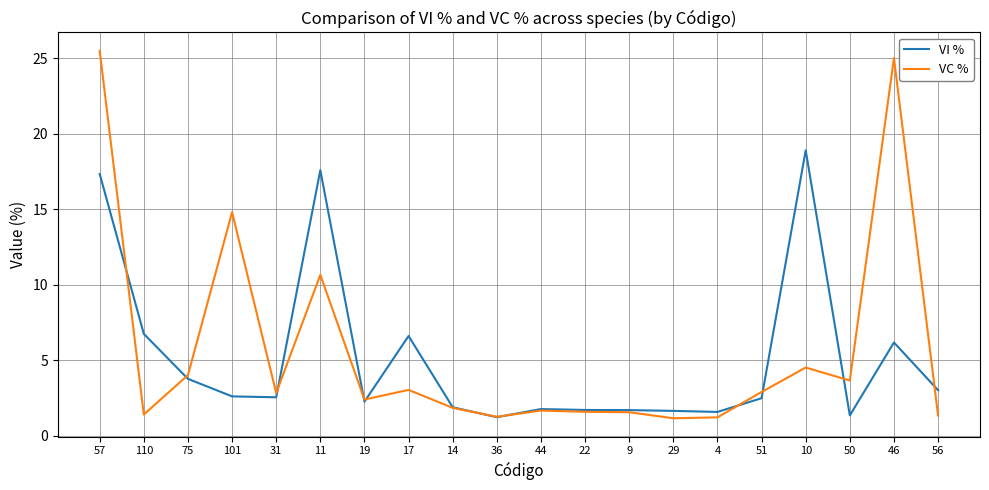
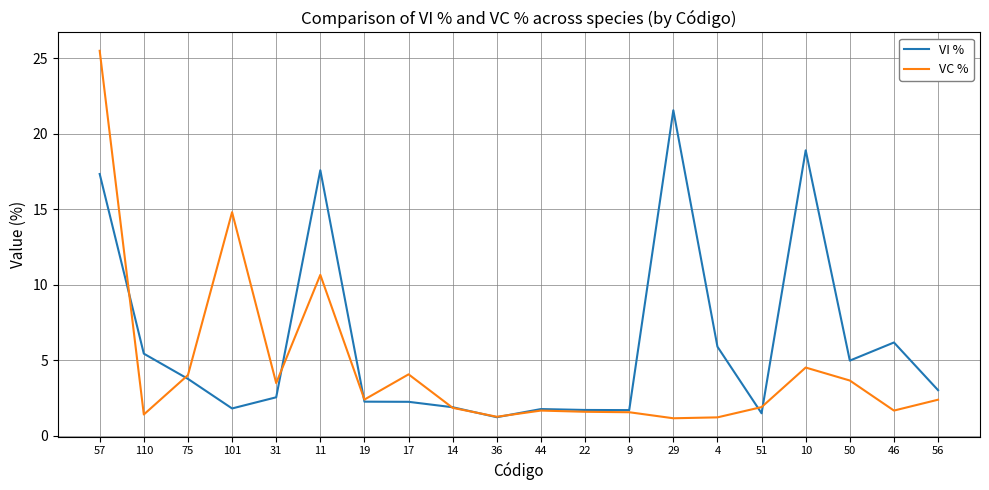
VI %, 110: 6.7 -> 5.4
VI %, 101: 2.6 -> 1.8
VC %, 31: 2.8 -> 3.5
VI %, 17: 6.6 -> 2.2
VC %, 17: 3.0 -> 4.1
VI %, 29: 1.6 -> 21.6
VI %, 4: 1.6 -> 5.9
VI %, 51: 2.5 -> 1.5
VC %, 51: 2.9 -> 1.9
VI %, 50: 1.3 -> 5.0
VC %, 46: 25.0 -> 1.7
VC %, 56: 1.3 -> 2.4
